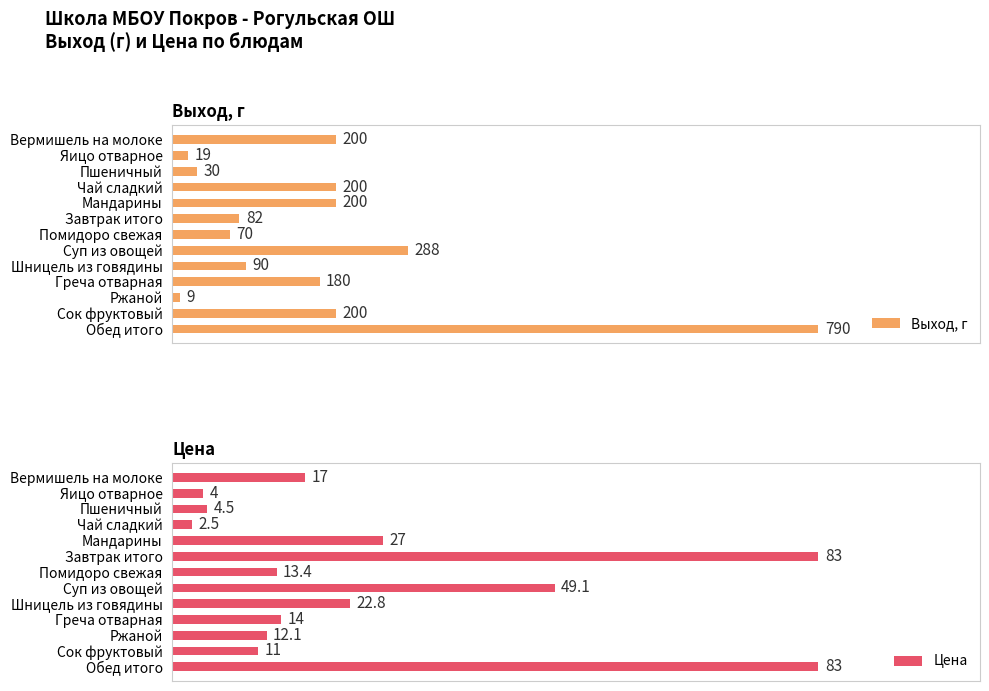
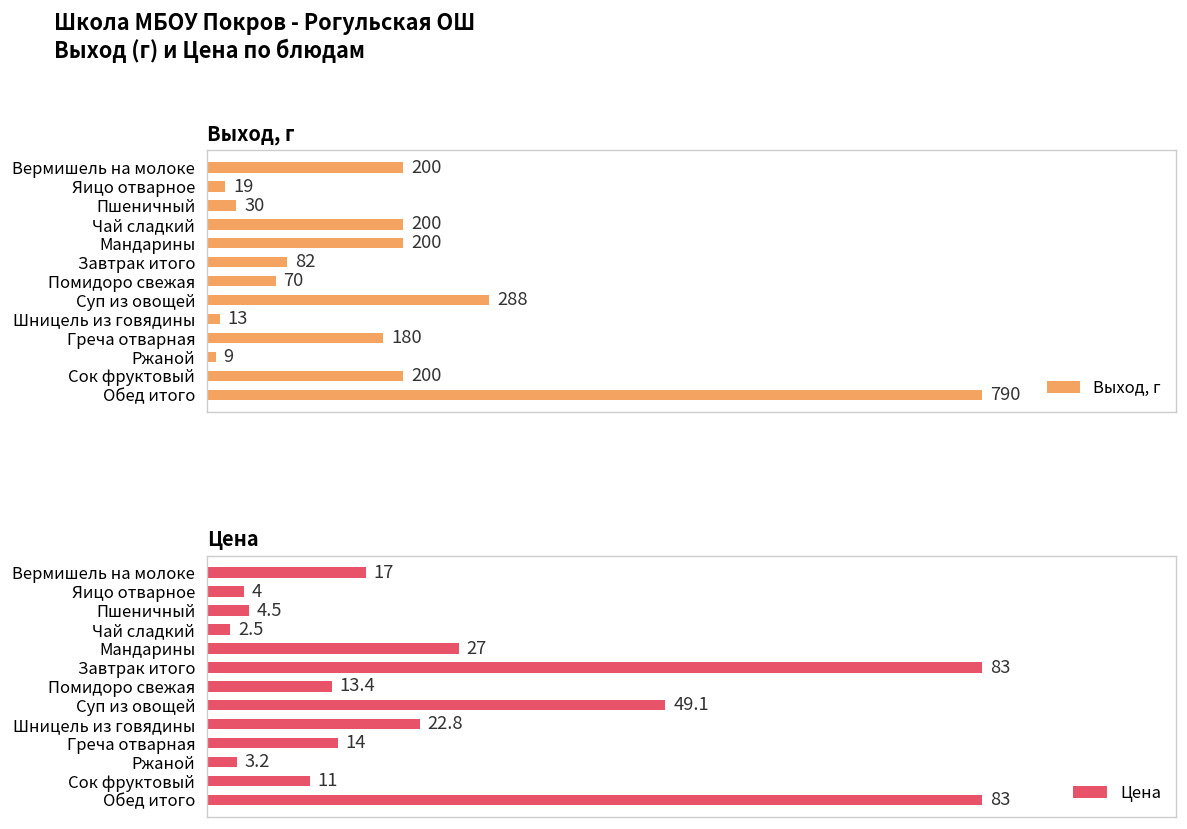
Выход, г, Шницель из говядины: 90 -> 13
Цена, Ржаной: 12.1 -> 3.2
